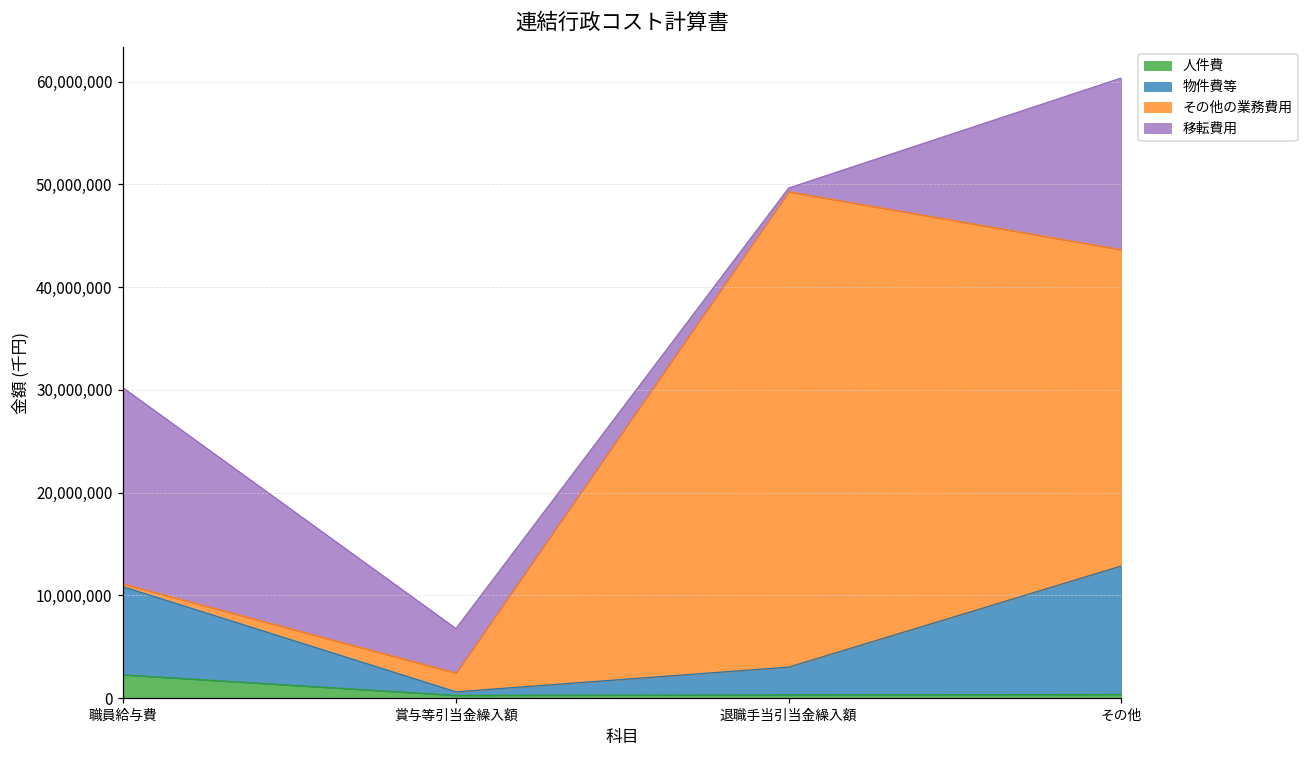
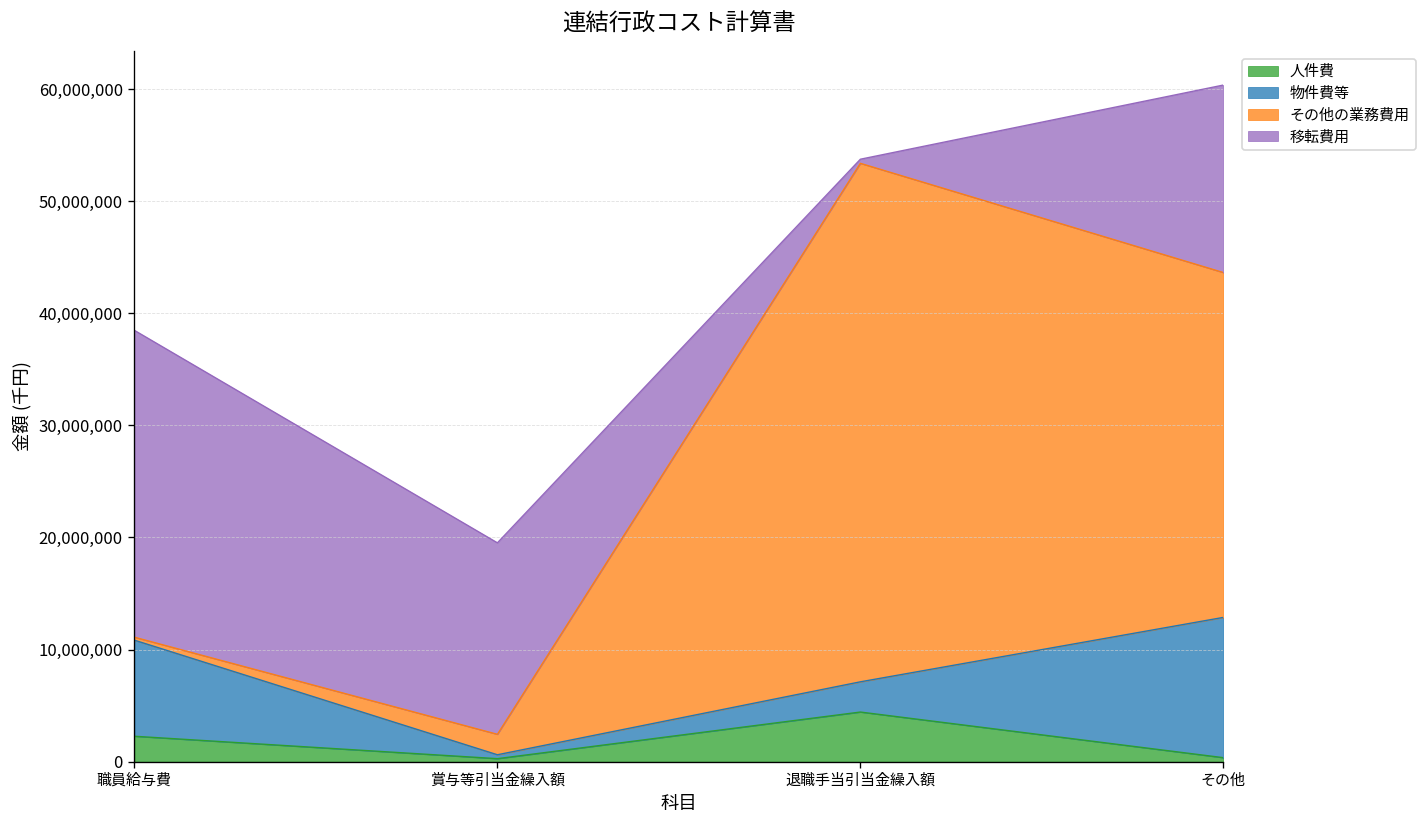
移転費用, 職員給与費: 19,000,000 -> 27,000,000
移転費用, 賞与等引当金繰入額: 4,000,000 -> 17,000,000
人件費, 退職手当引当金繰入額: 0 -> 4,000,000
